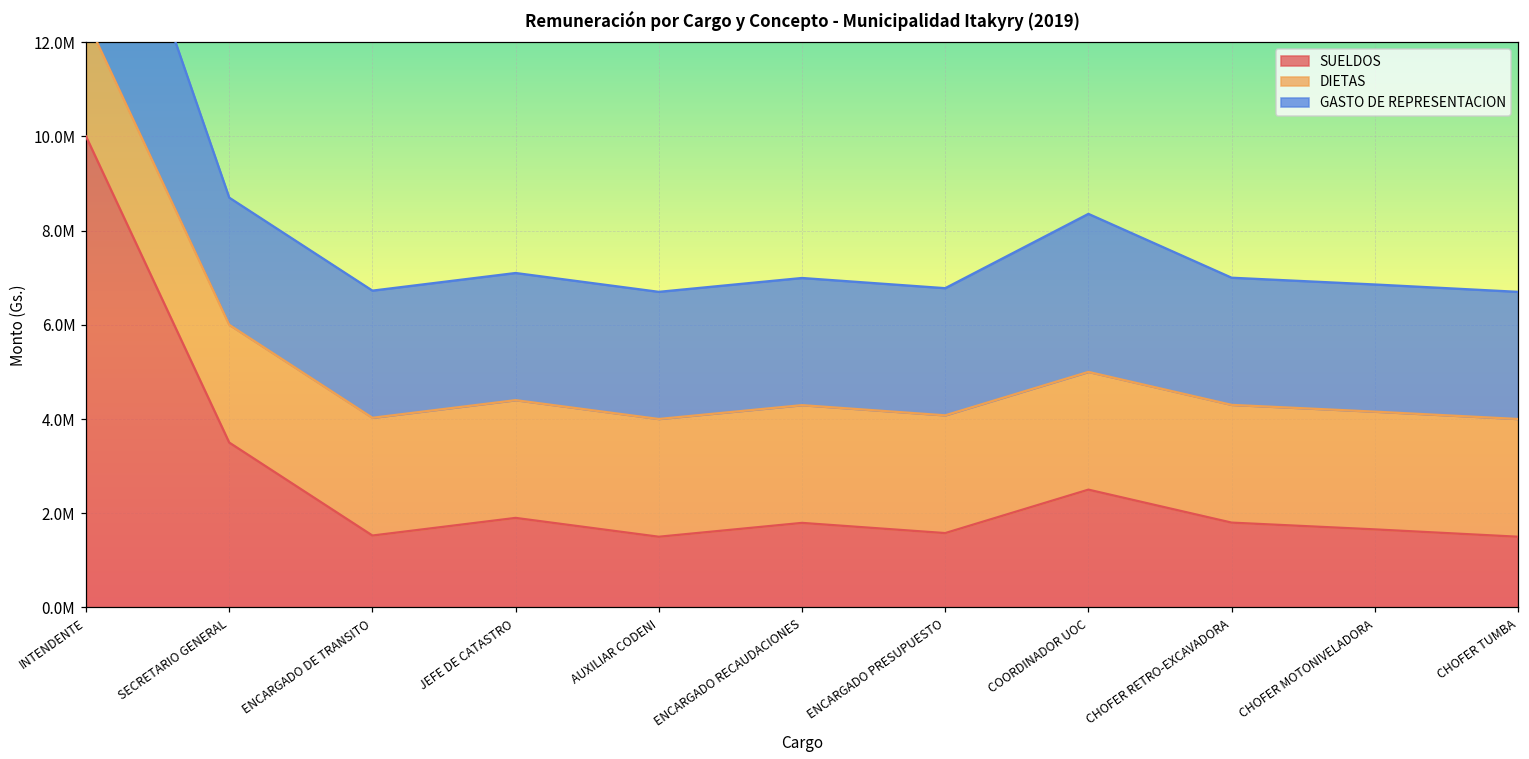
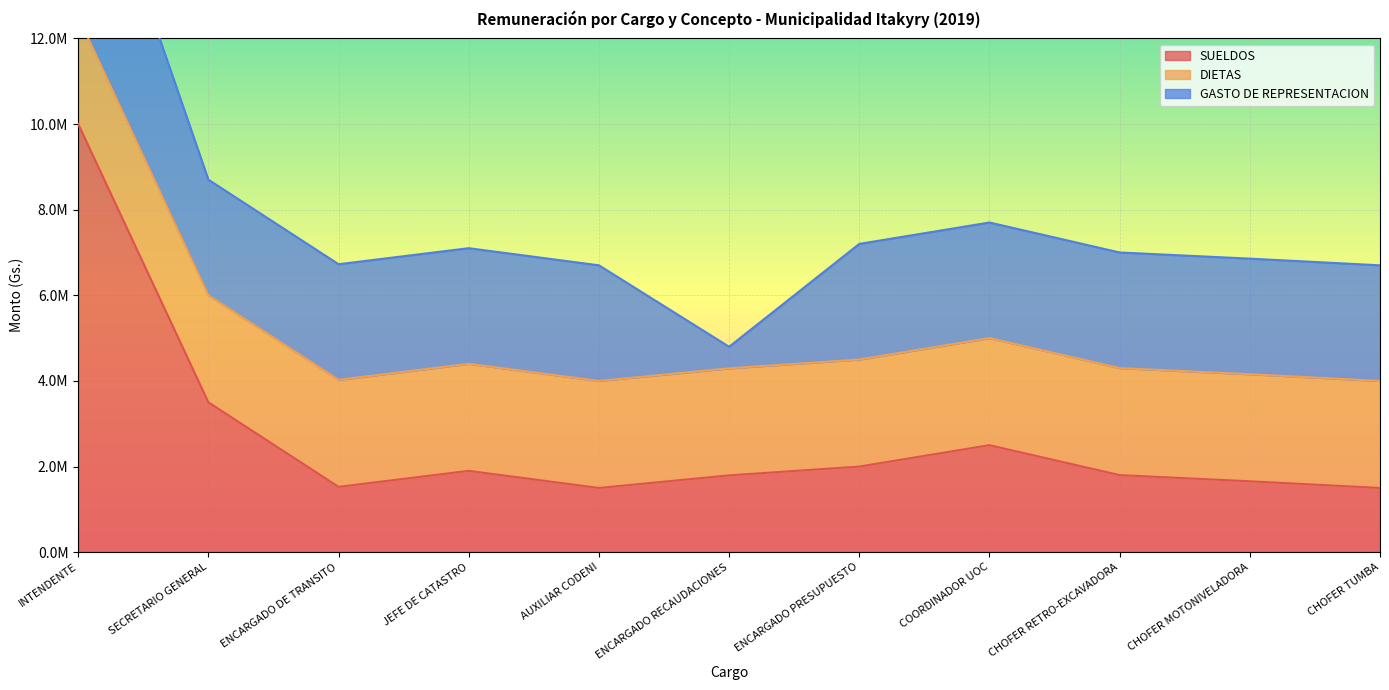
GASTO DE REPRESENTACION, ENCARGADO RECAUDACIONES: 2700000 -> 500000
SUELDOS, ENCARGADO PRESUPUESTO: 1600000 -> 2000000
GASTO DE REPRESENTACION, COORDINADOR UOC: 3400000 -> 2700000
